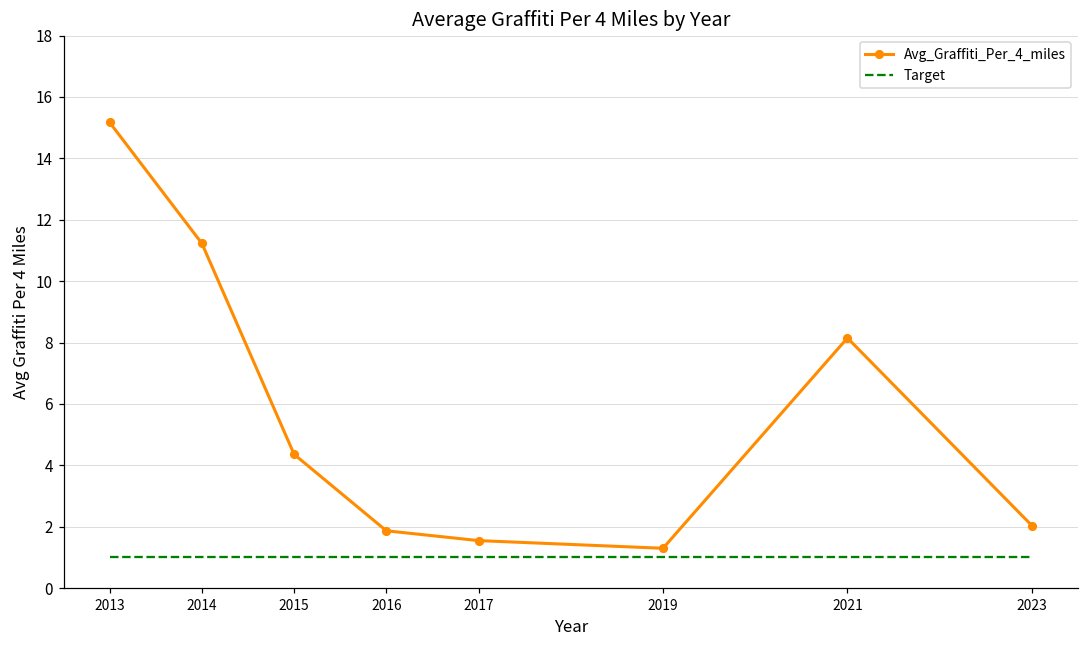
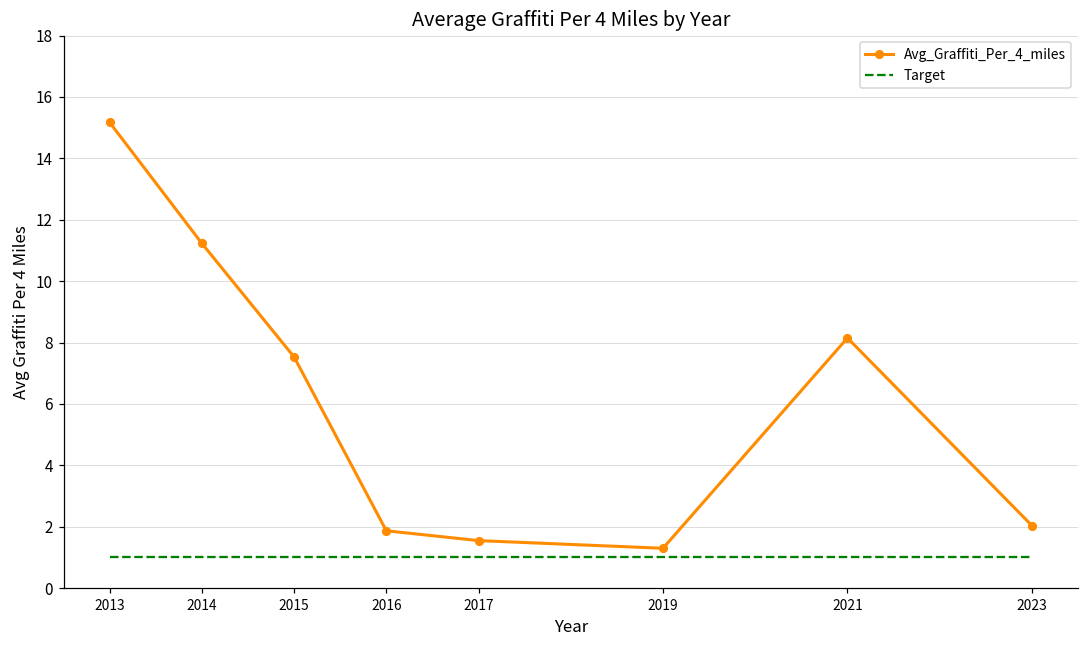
Avg_Graffiti_Per_4_miles, 2015: 4.4 -> 7.5
